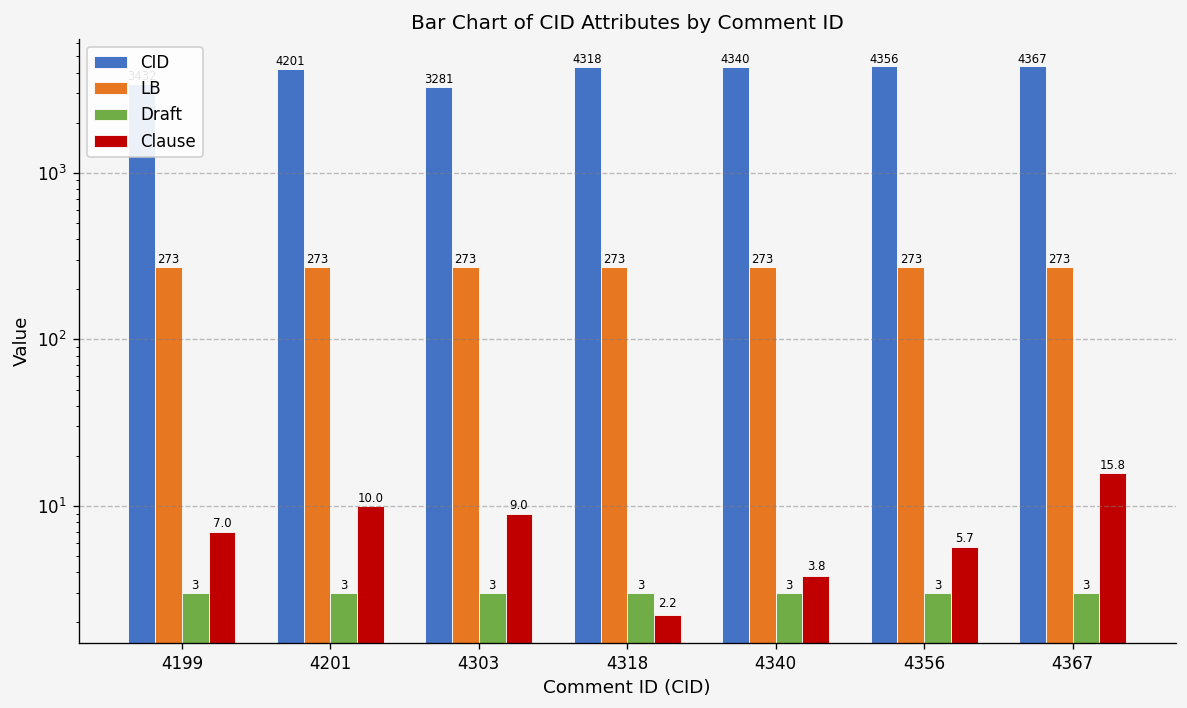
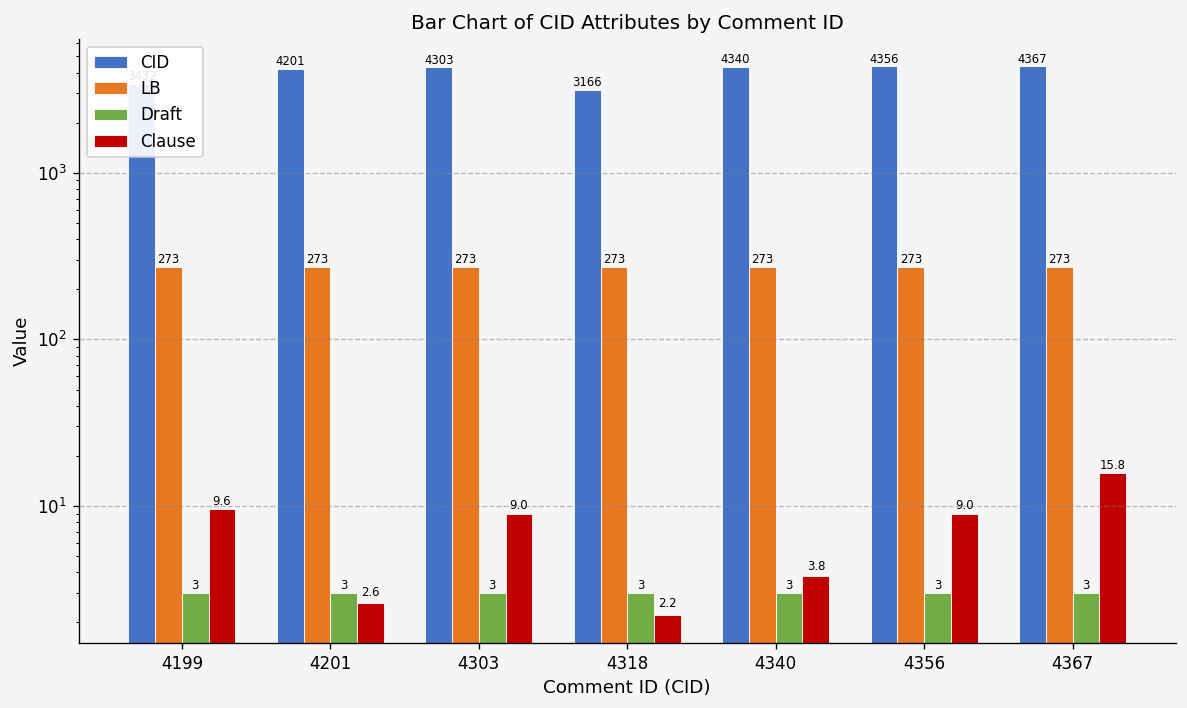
Clause, 4199: 7.0 -> 9.6
Clause, 4201: 10.0 -> 2.6
CID, 4303: 3281 -> 4303
CID, 4318: 4318 -> 3166
Clause, 4356: 5.7 -> 9.0
